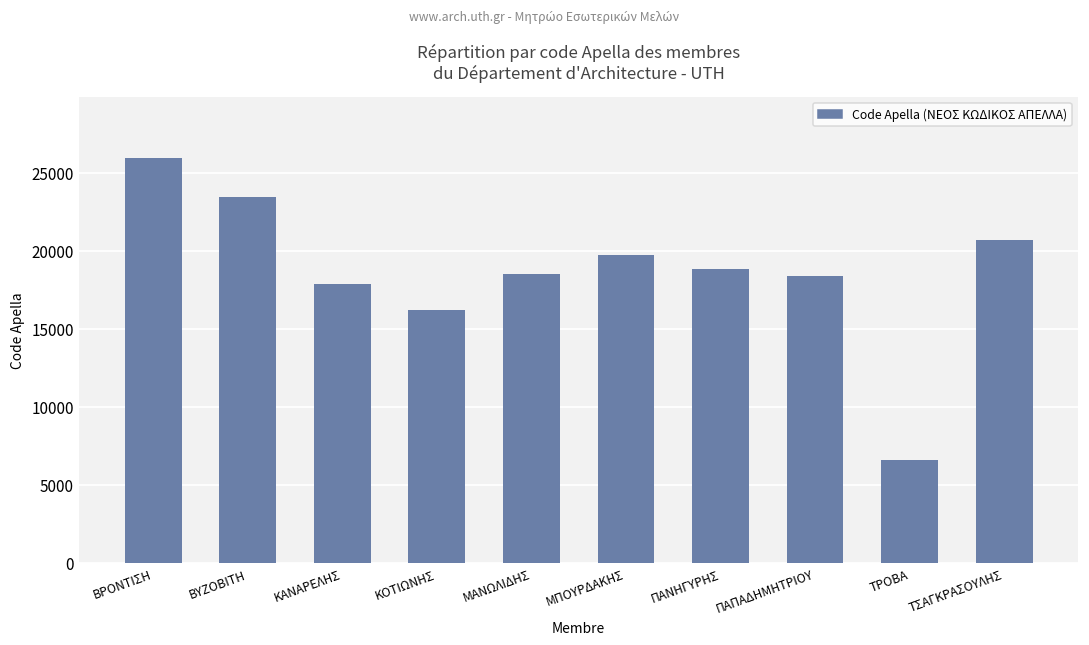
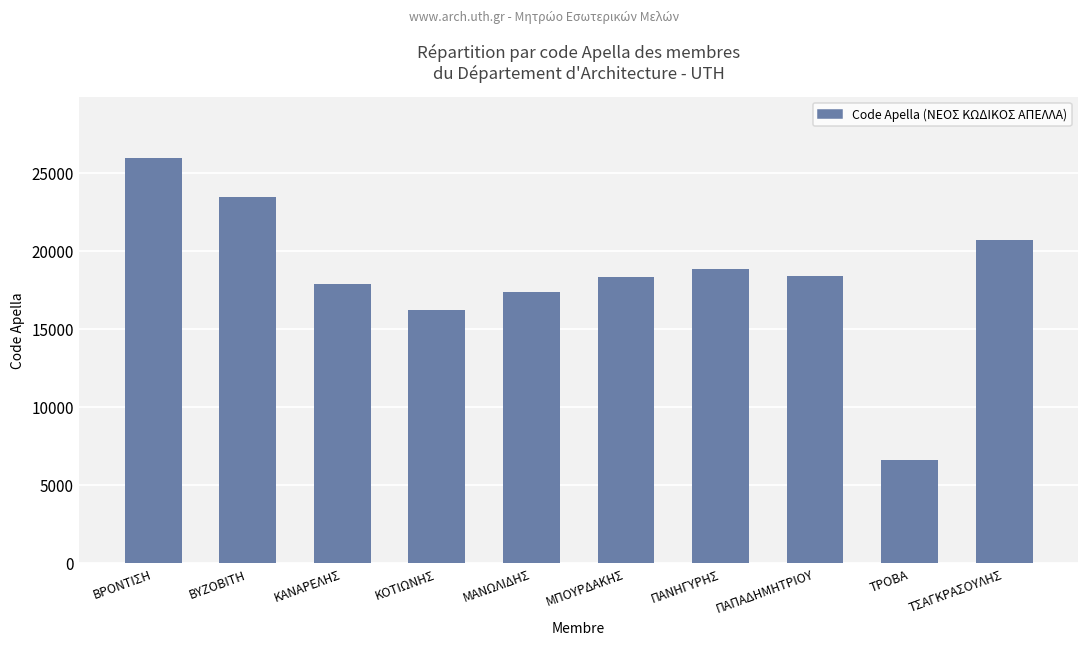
ΜΑΝΩΛΙΔΗΣ: 18500 -> 17400
ΜΠΟΥΡΔΑΚΗΣ: 19700 -> 18300
